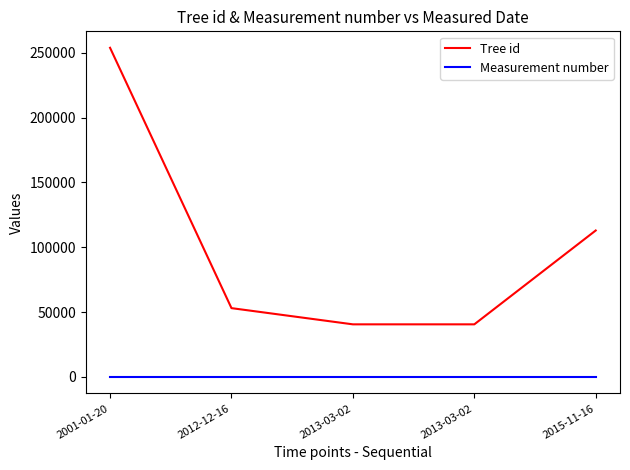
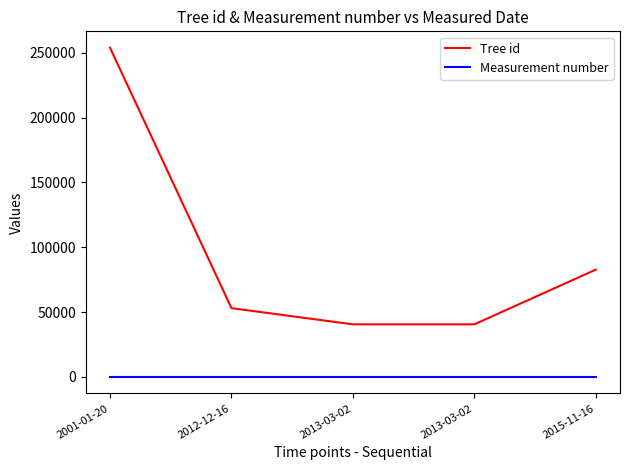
Tree id, 2015-11-16: 113000 -> 83000
